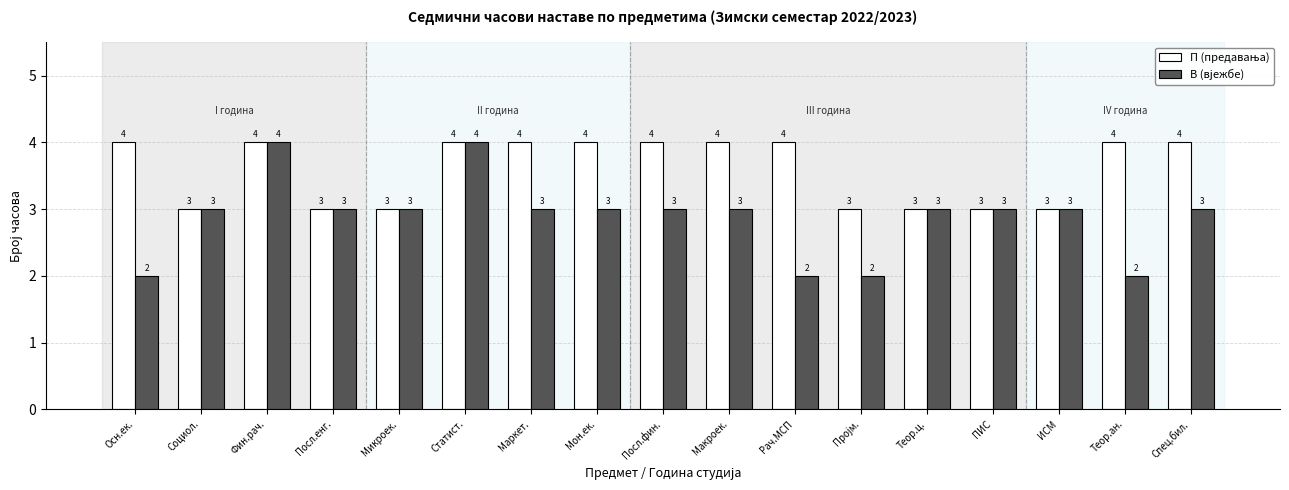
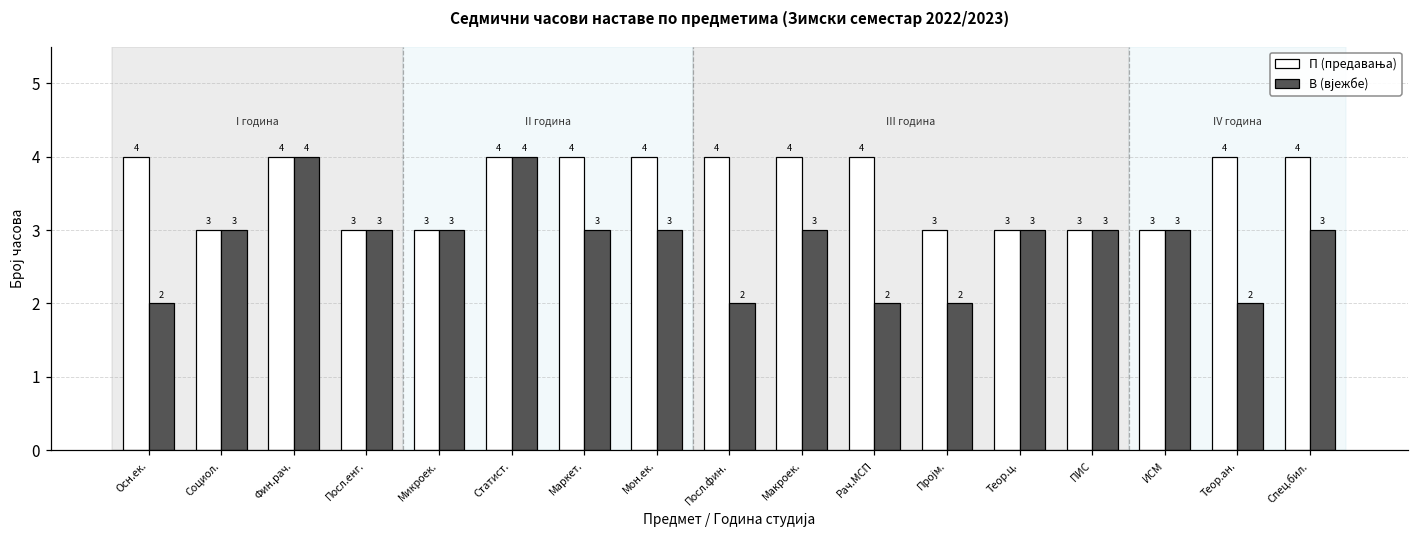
В (вјежбе), Посл.фин.: 3 -> 2
